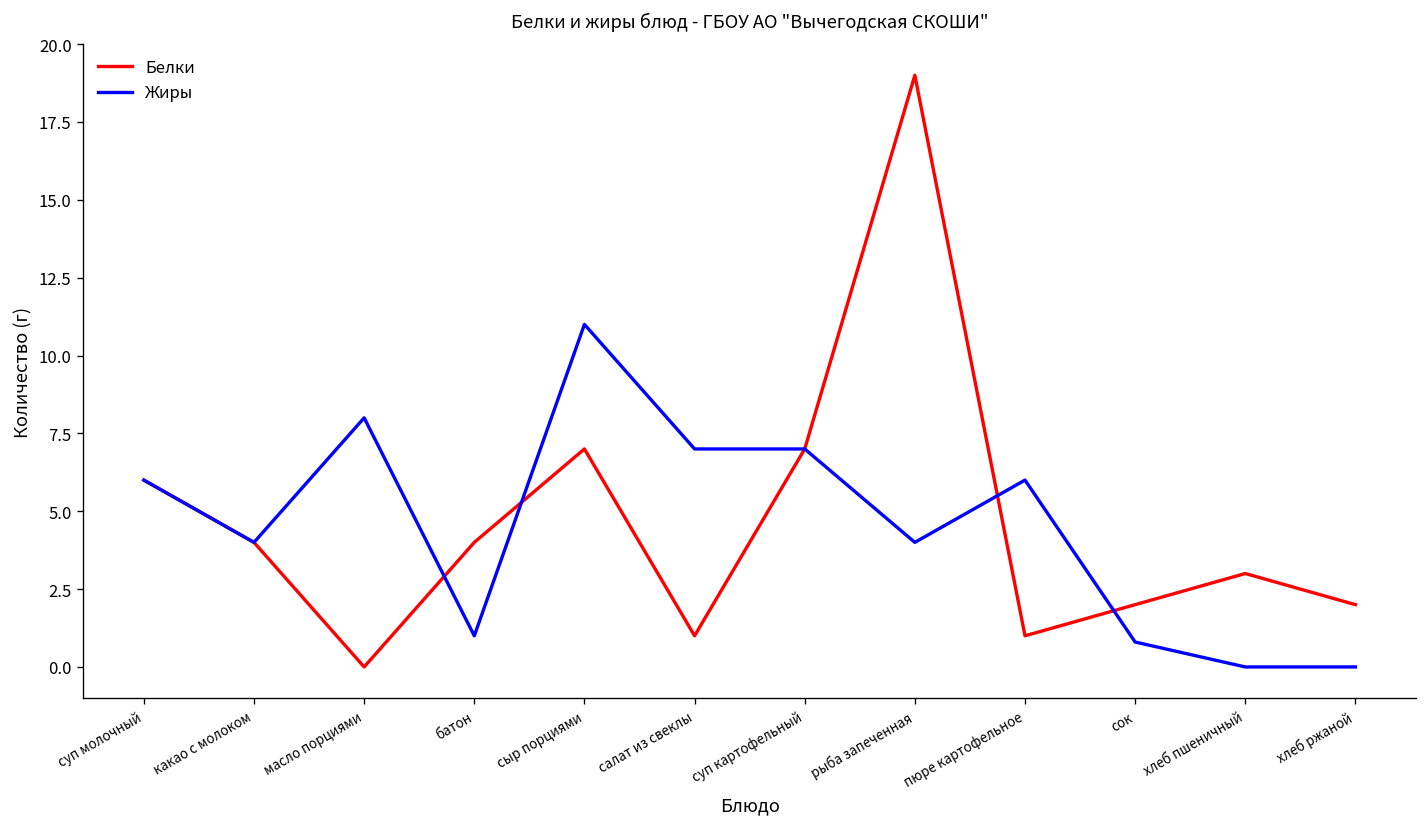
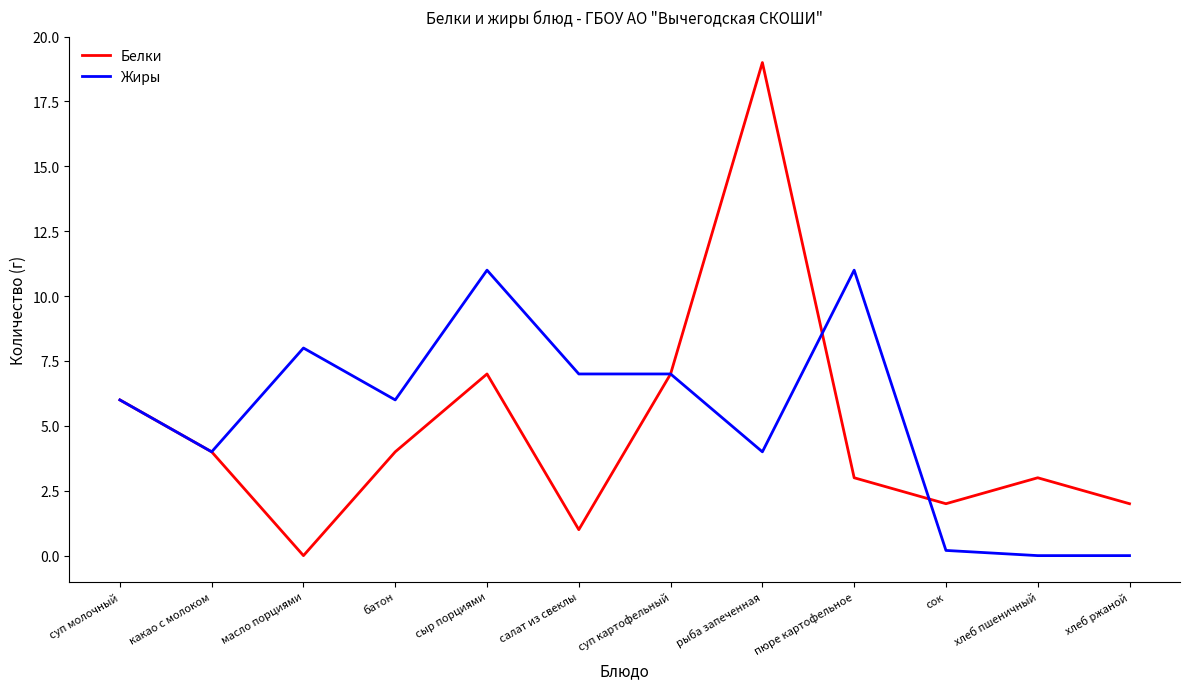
Жиры, батон: 1 -> 6
Белки, пюре картофельное: 1 -> 3
Жиры, пюре картофельное: 6 -> 11
Жиры, сок: 0.8 -> 0.2
